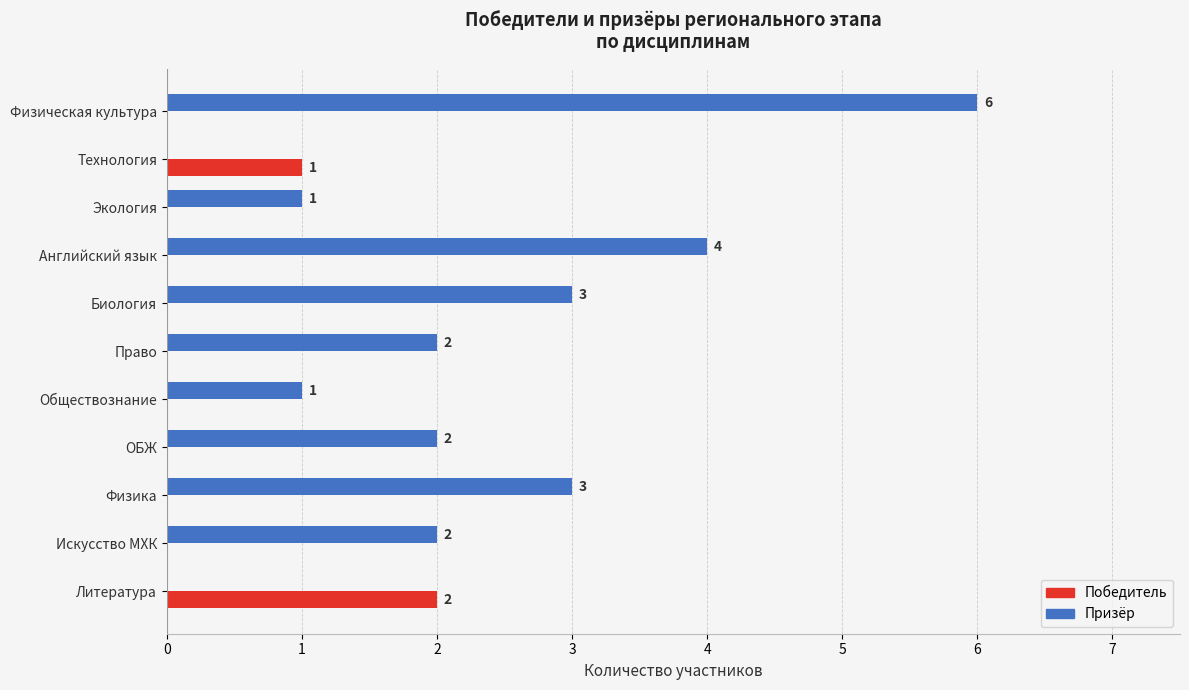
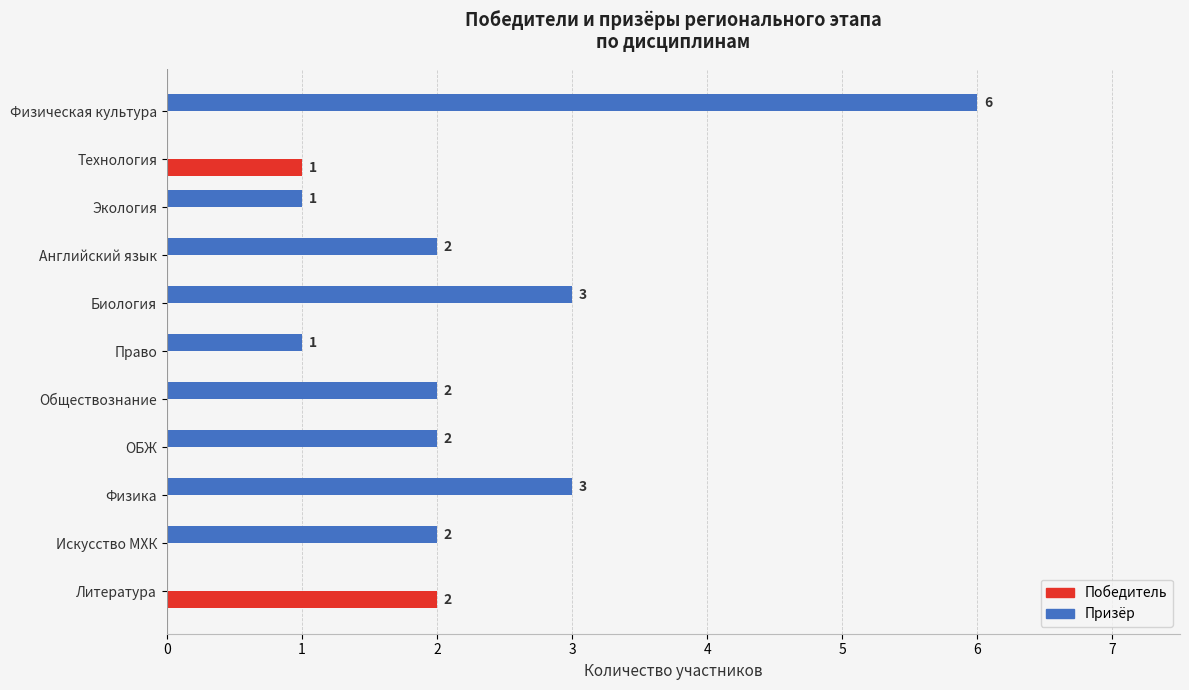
Призёр, Английский язык: 4 -> 2
Призёр, Право: 2 -> 1
Призёр, Обществознание: 1 -> 2
